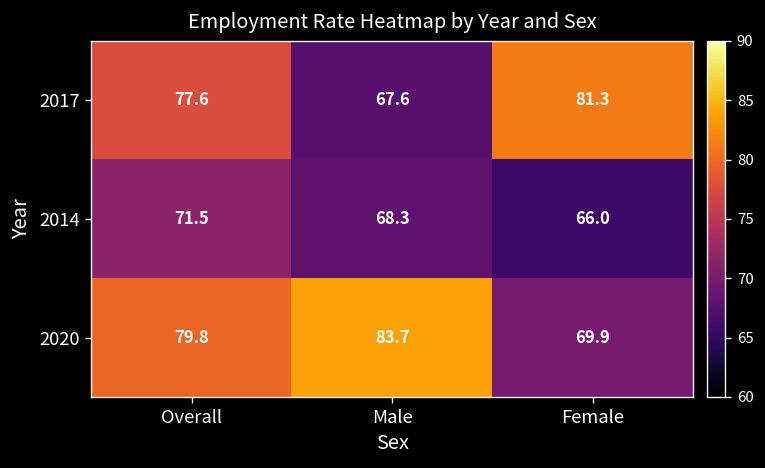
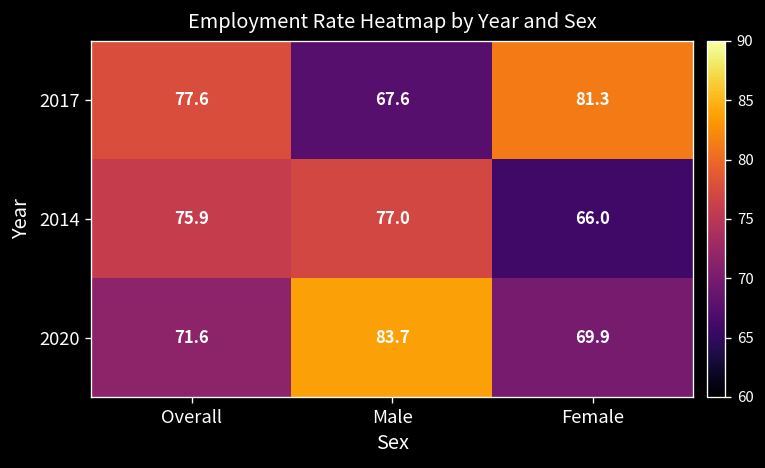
2014, Overall: 71.5 -> 75.9
2014, Male: 68.3 -> 77.0
2020, Overall: 79.8 -> 71.6
